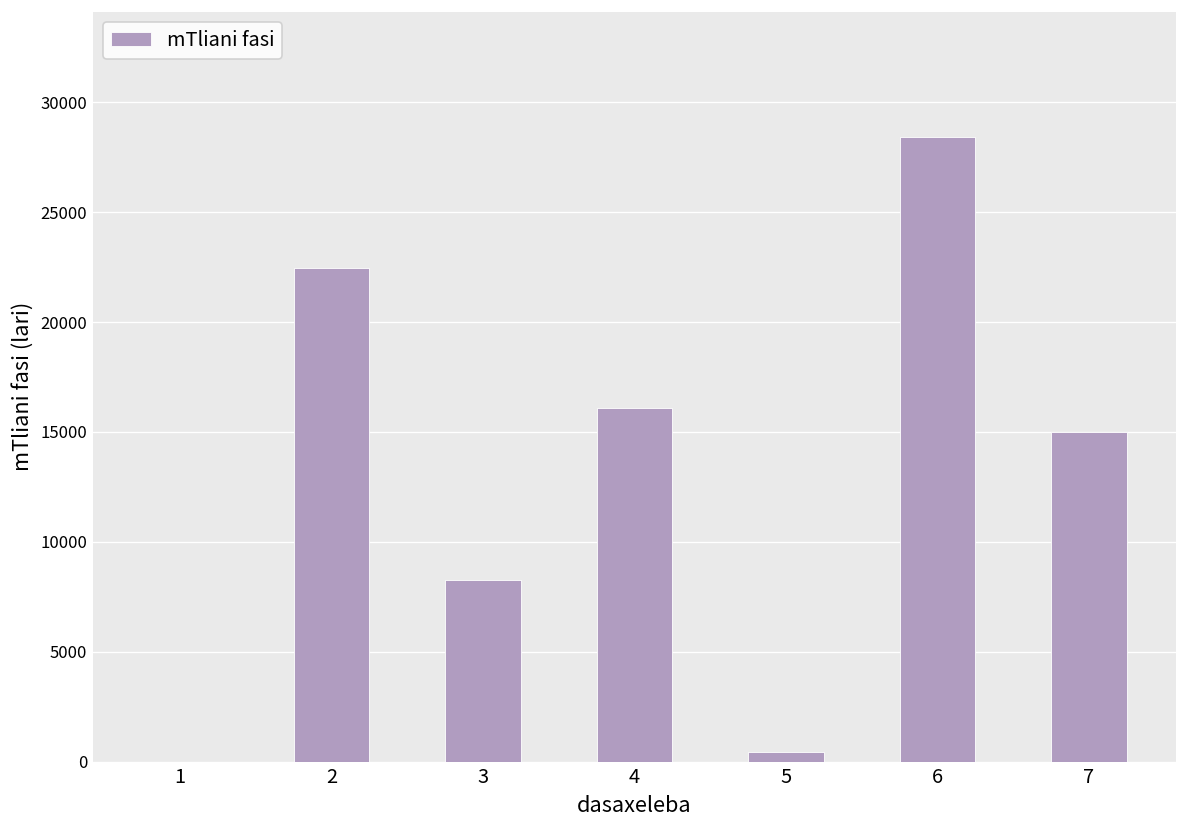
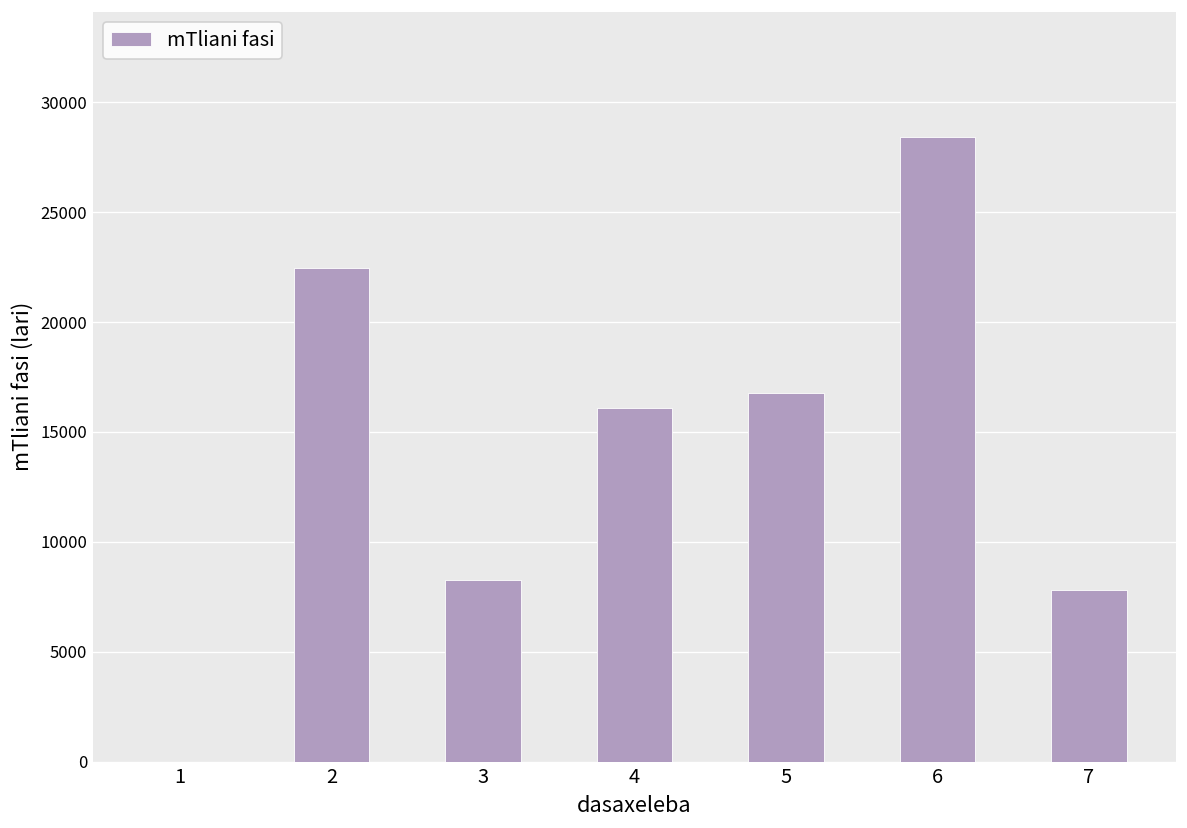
5: 400 -> 16800
7: 15000 -> 7800
